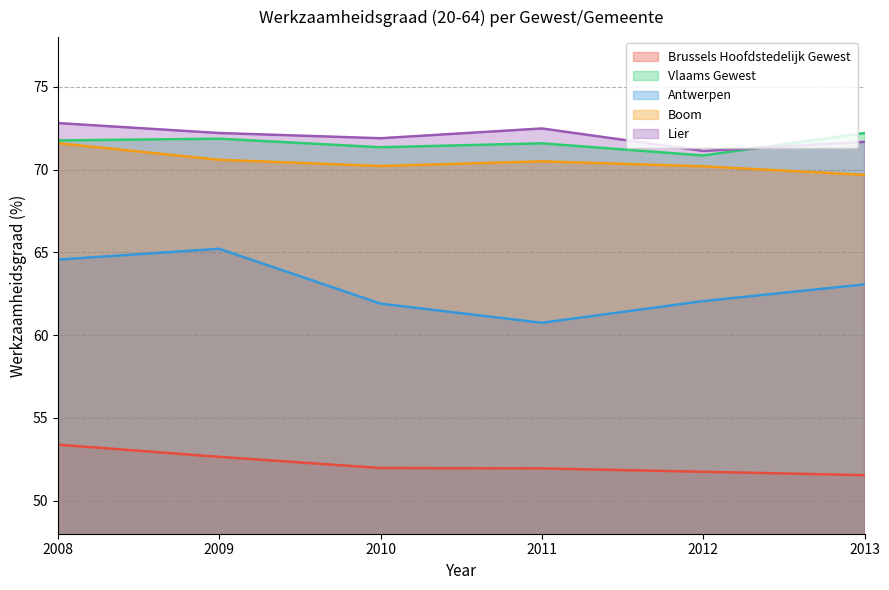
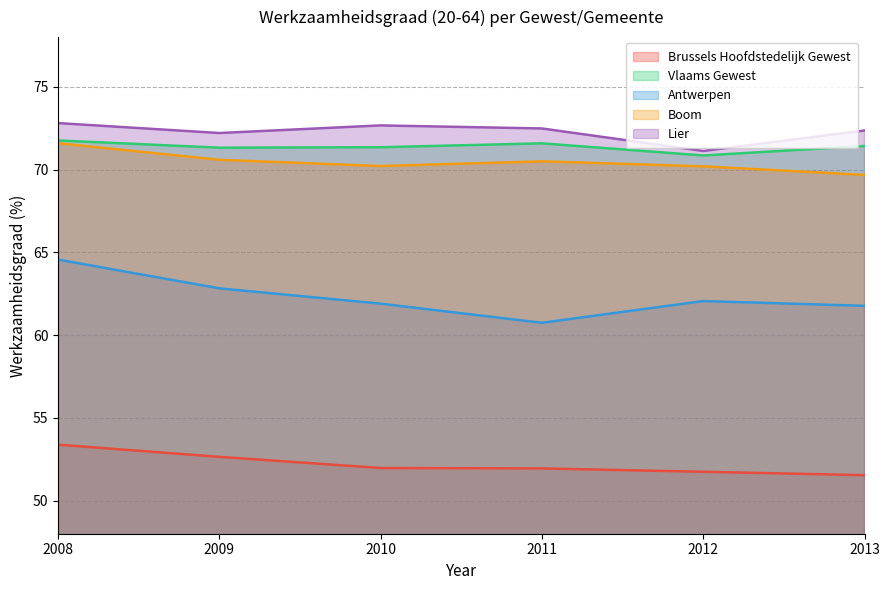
Vlaams Gewest, 2009: 71.9 -> 71.3
Antwerpen, 2009: 65.2 -> 62.8
Lier, 2010: 71.9 -> 72.7
Vlaams Gewest, 2013: 72.2 -> 71.4
Antwerpen, 2013: 63.1 -> 61.8
Lier, 2013: 71.7 -> 72.4
